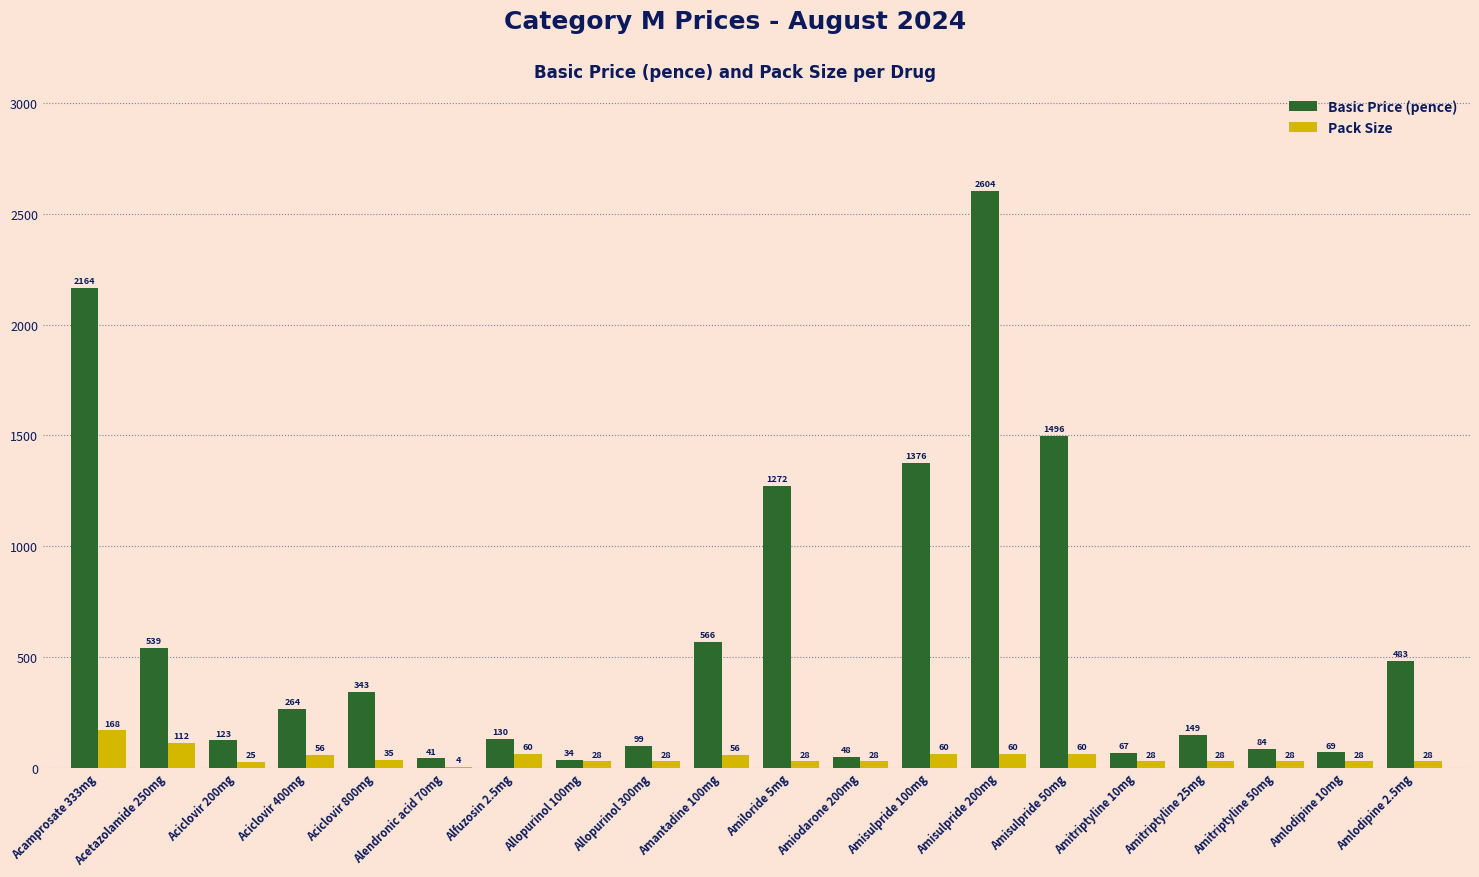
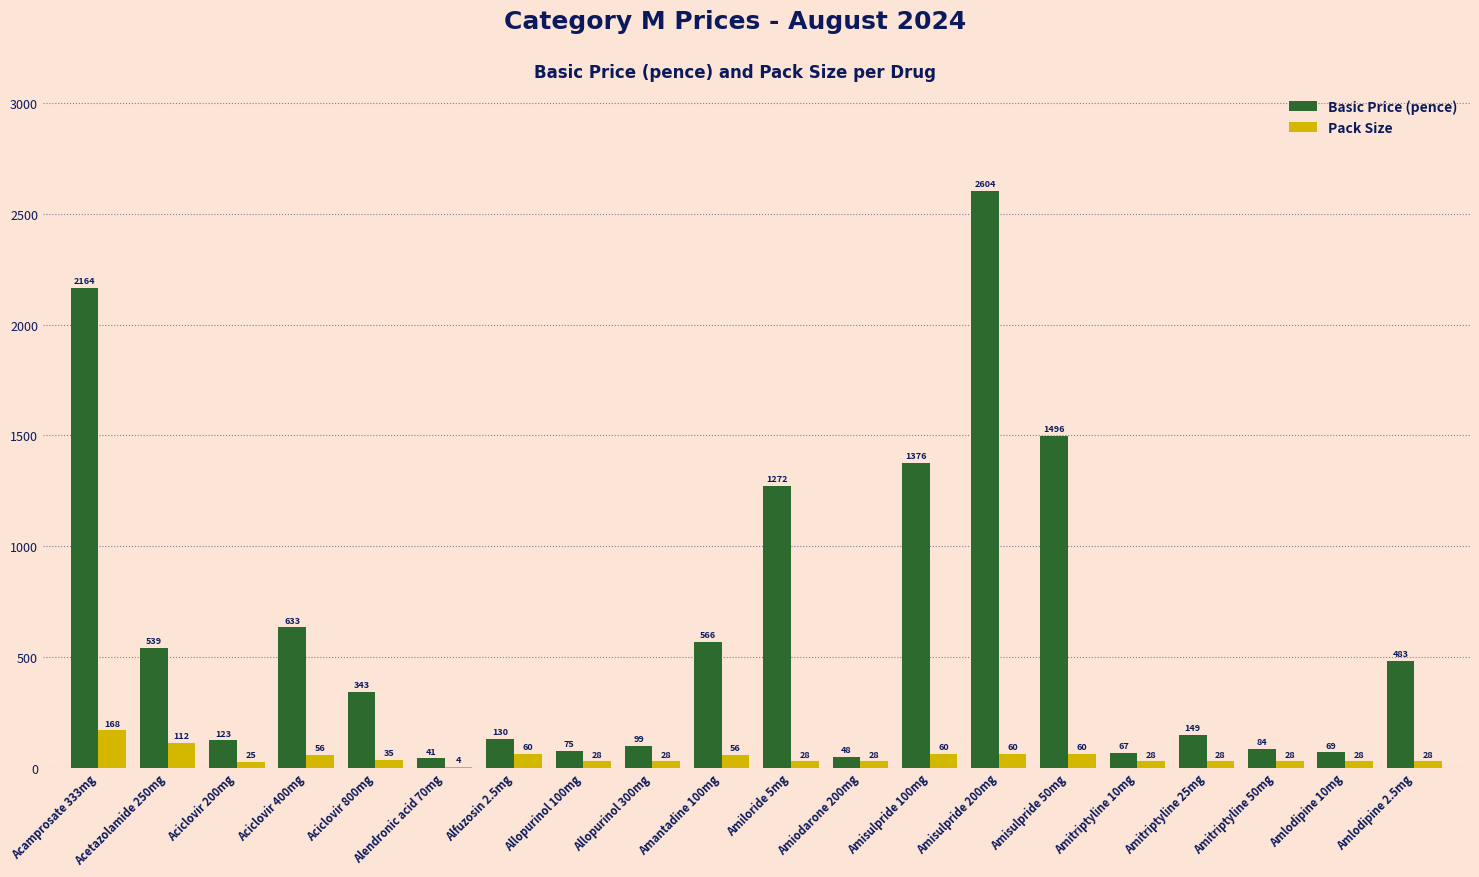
Basic Price (pence), Aciclovir 400mg: 264 -> 633
Basic Price (pence), Allopurinol 100mg: 34 -> 75
